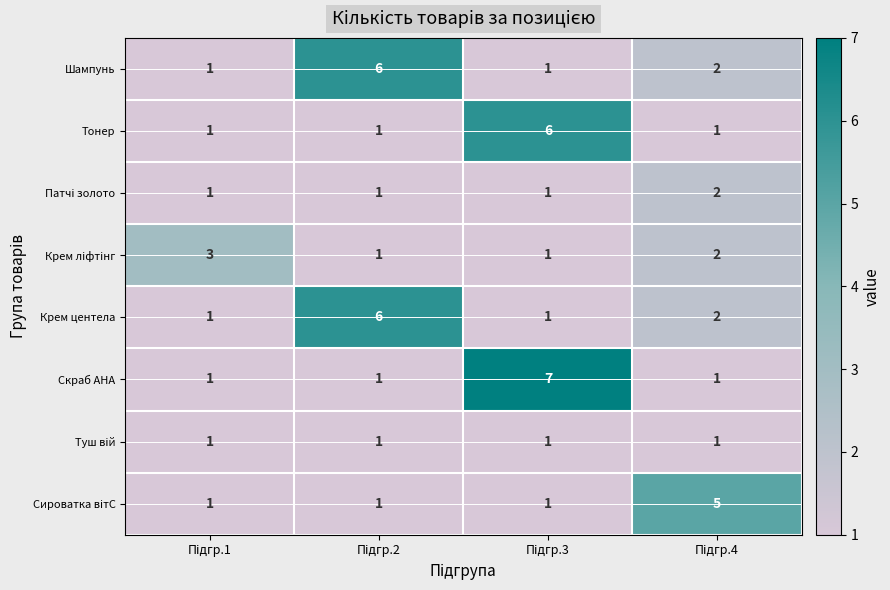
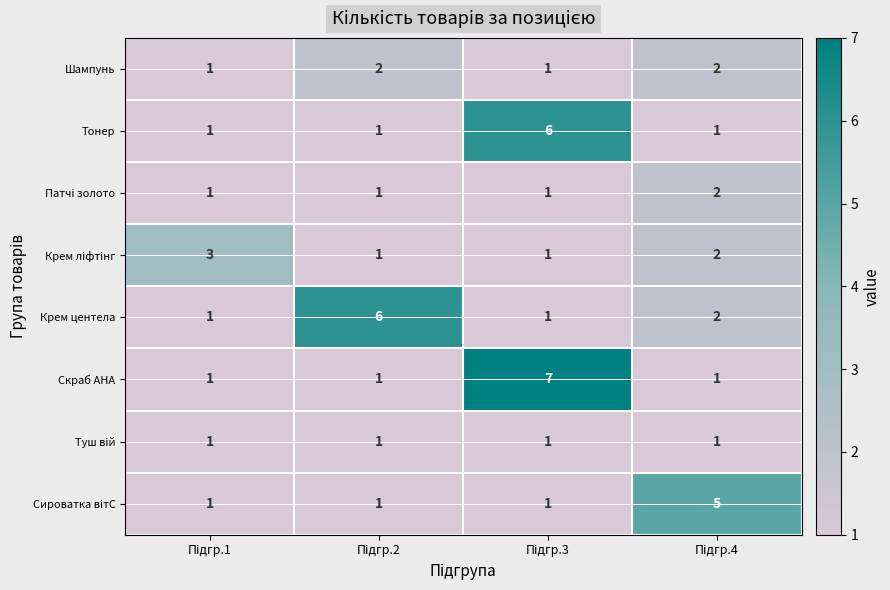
Шампунь, Підгр.2: 6 -> 2
